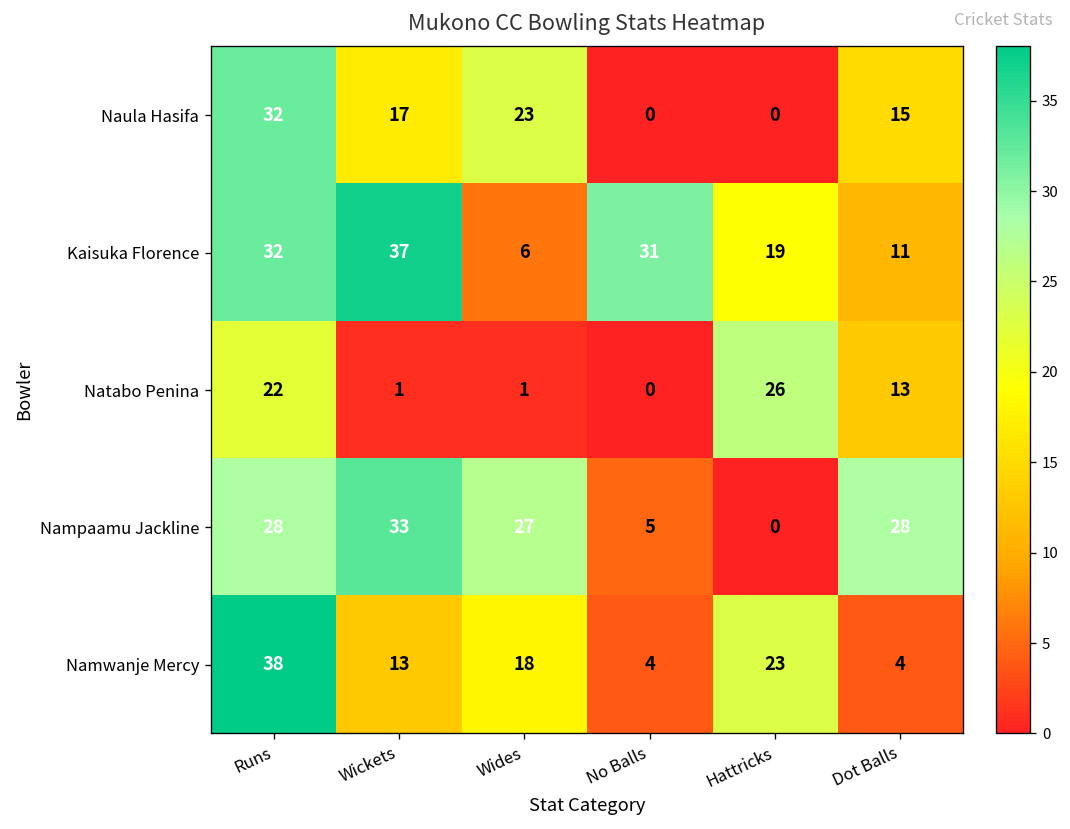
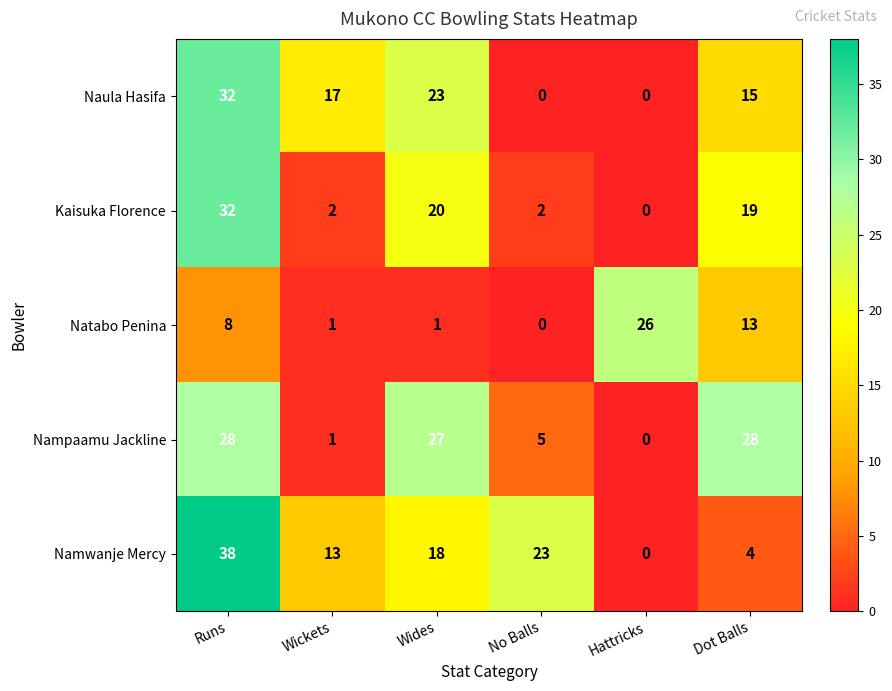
Kaisuka Florence, Wickets: 37 -> 2
Kaisuka Florence, Wides: 6 -> 20
Kaisuka Florence, No Balls: 31 -> 2
Kaisuka Florence, Hattricks: 19 -> 0
Kaisuka Florence, Dot Balls: 11 -> 19
Natabo Penina, Runs: 22 -> 8
Nampaamu Jackline, Wickets: 33 -> 1
Namwanje Mercy, No Balls: 4 -> 23
Namwanje Mercy, Hattricks: 23 -> 0
